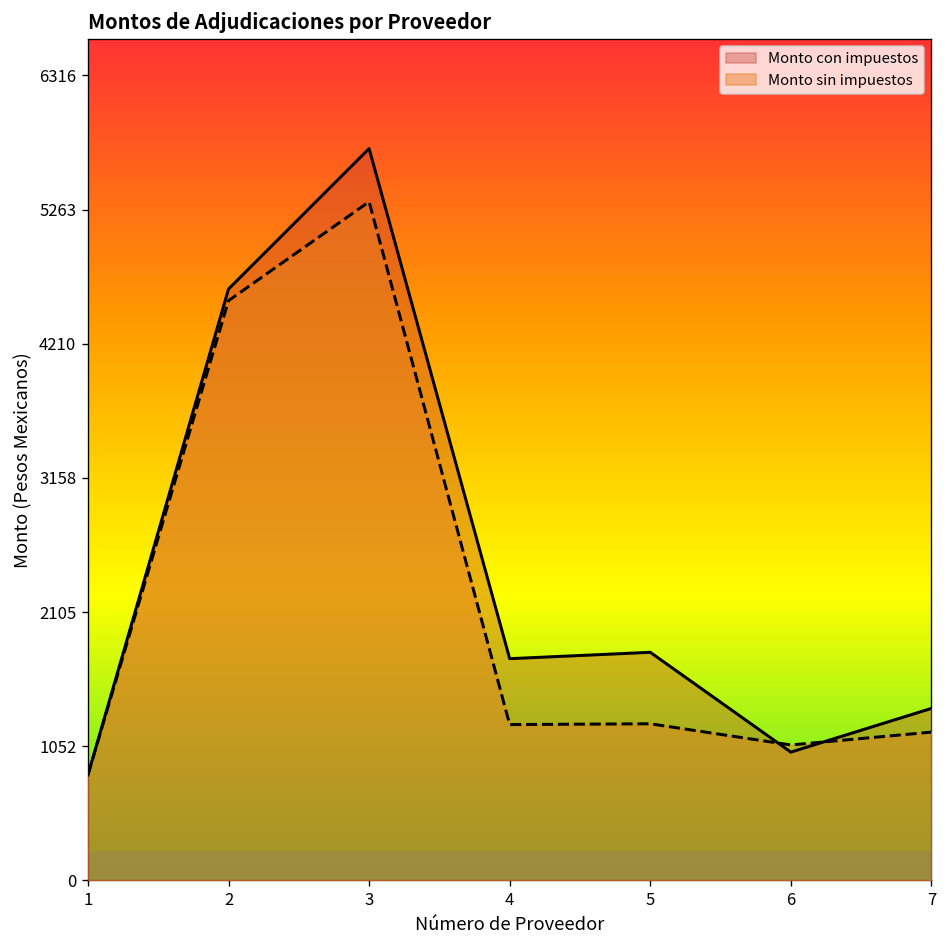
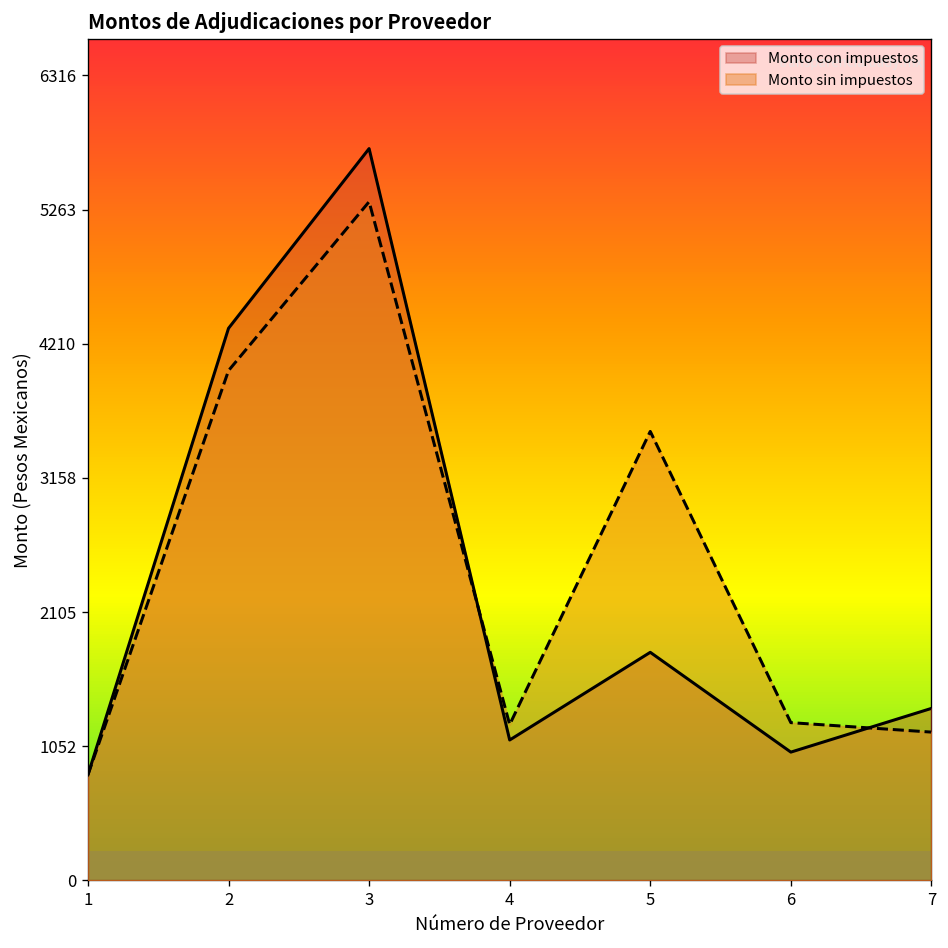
Monto con impuestos, 2: 4640 -> 4330
Monto sin impuestos, 2: 4550 -> 4000
Monto con impuestos, 4: 1740 -> 1100
Monto sin impuestos, 5: 1230 -> 3520
Monto sin impuestos, 6: 1060 -> 1240
